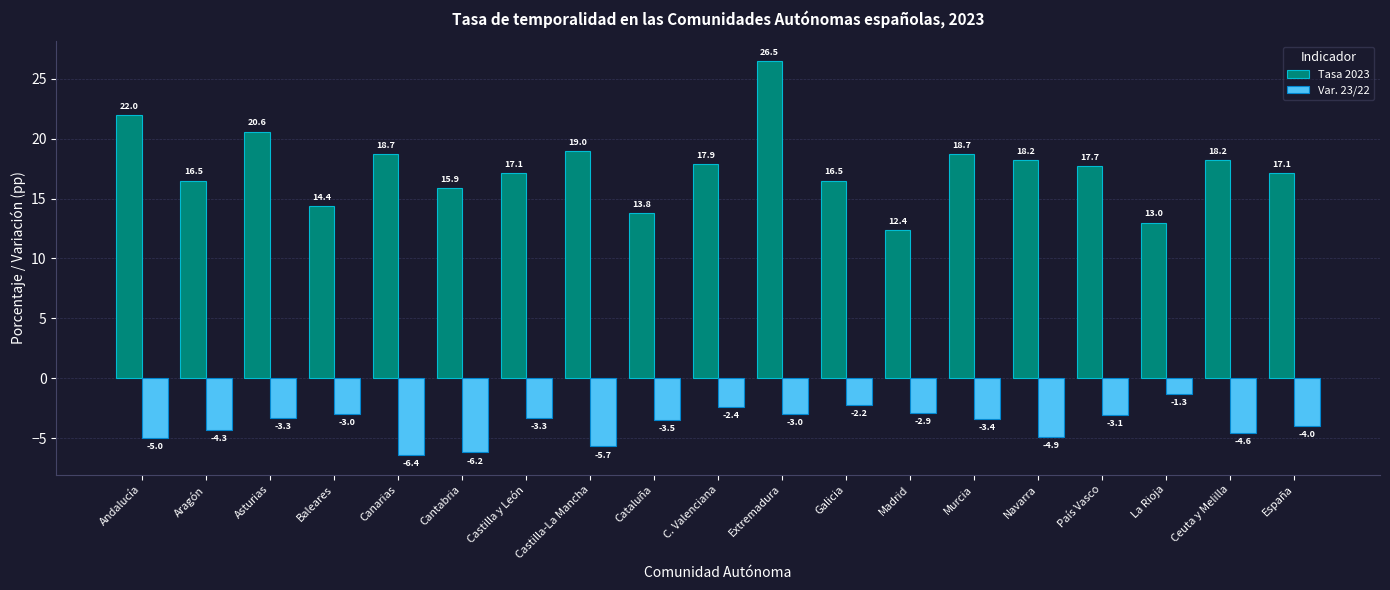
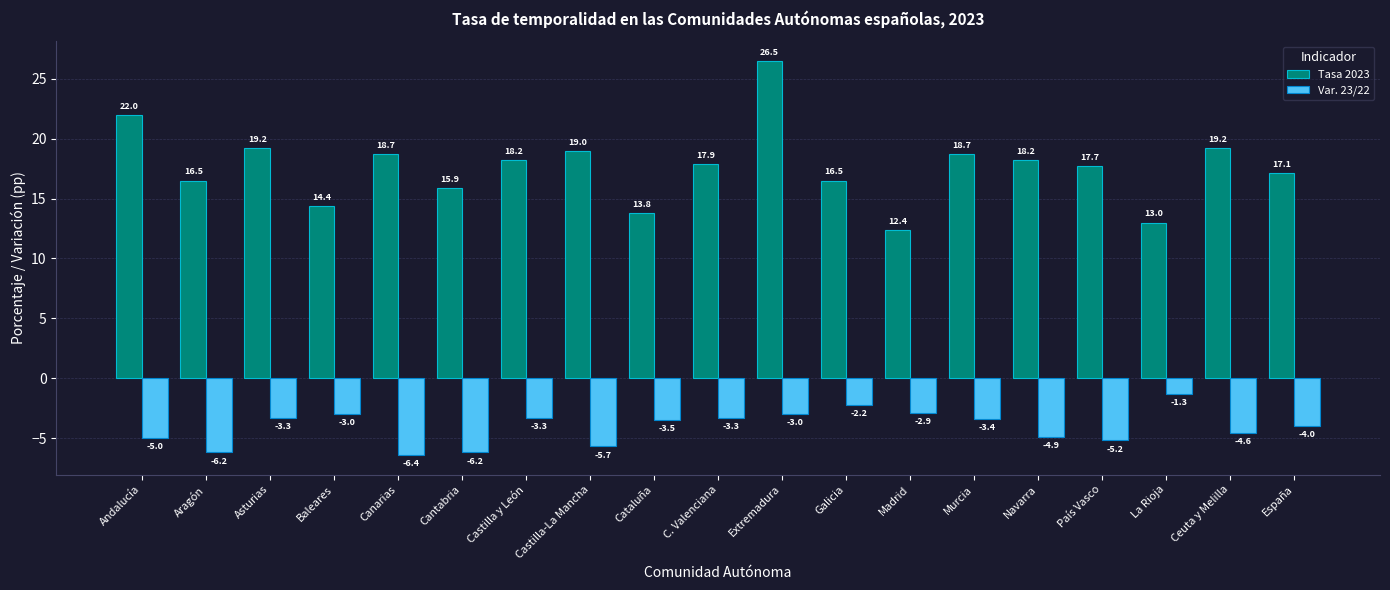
Var. 23/22, Aragón: -4.3 -> -6.2
Tasa 2023, Asturias: 20.6 -> 19.2
Tasa 2023, Castilla y León: 17.1 -> 18.2
Var. 23/22, C. Valenciana: -2.4 -> -3.3
Var. 23/22, País Vasco: -3.1 -> -5.2
Tasa 2023, Ceuta y Melilla: 18.2 -> 19.2
